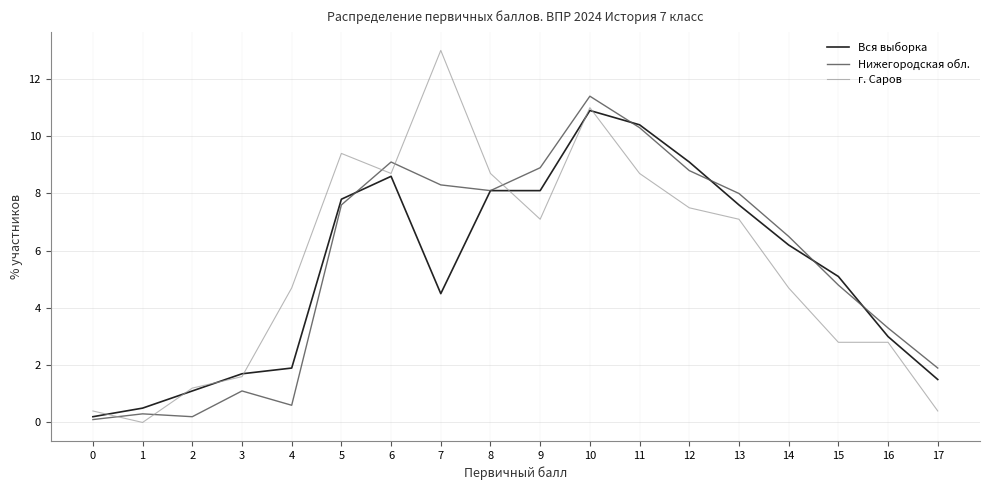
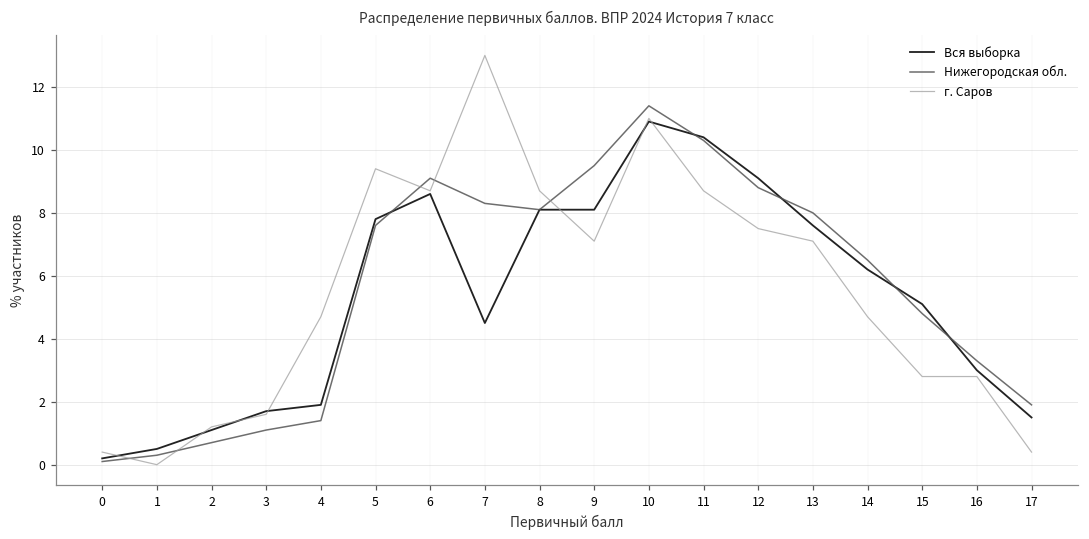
Нижегородская обл., 2: 0.2 -> 0.7
Нижегородская обл., 4: 0.6 -> 1.4
Нижегородская обл., 9: 8.9 -> 9.5
